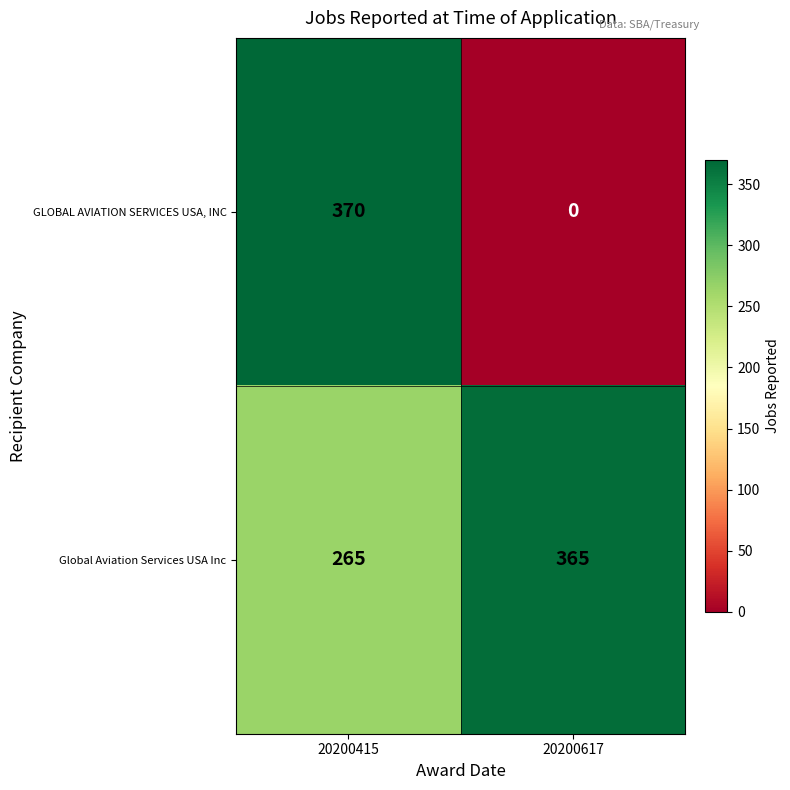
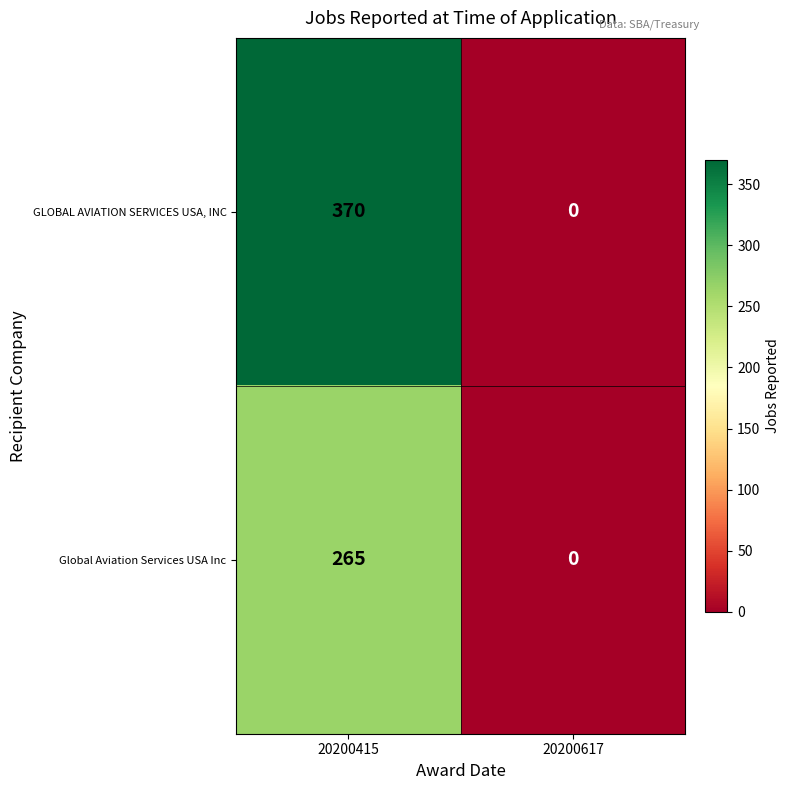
Global Aviation Services USA Inc, 20200617: 365 -> 0
